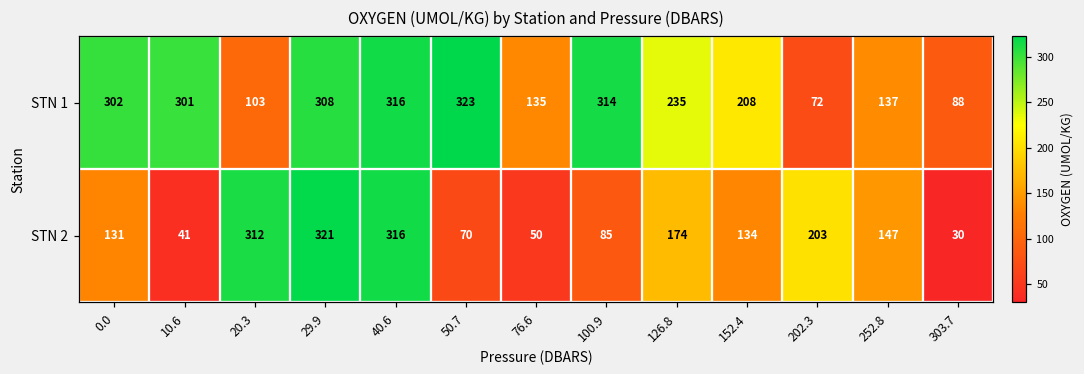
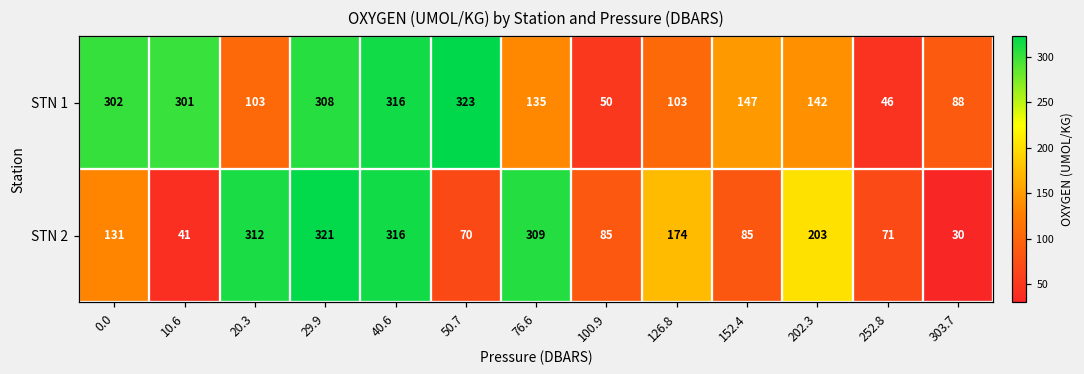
STN 1, 100.9: 314 -> 50
STN 1, 126.8: 235 -> 103
STN 1, 152.4: 208 -> 147
STN 1, 202.3: 72 -> 142
STN 1, 252.8: 137 -> 46
STN 2, 76.6: 50 -> 309
STN 2, 152.4: 134 -> 85
STN 2, 252.8: 147 -> 71
